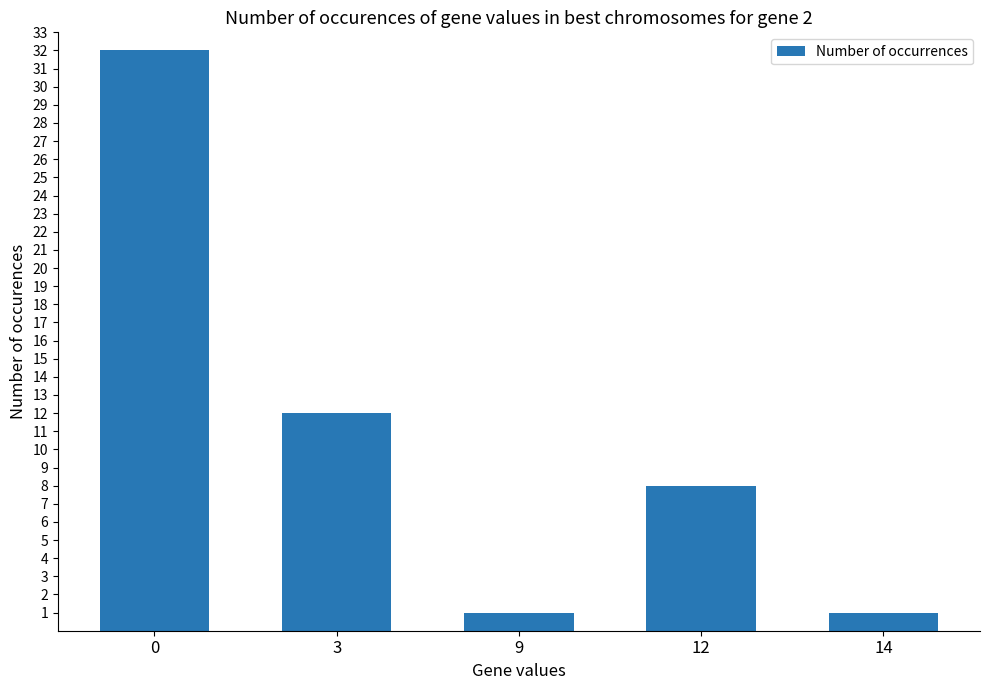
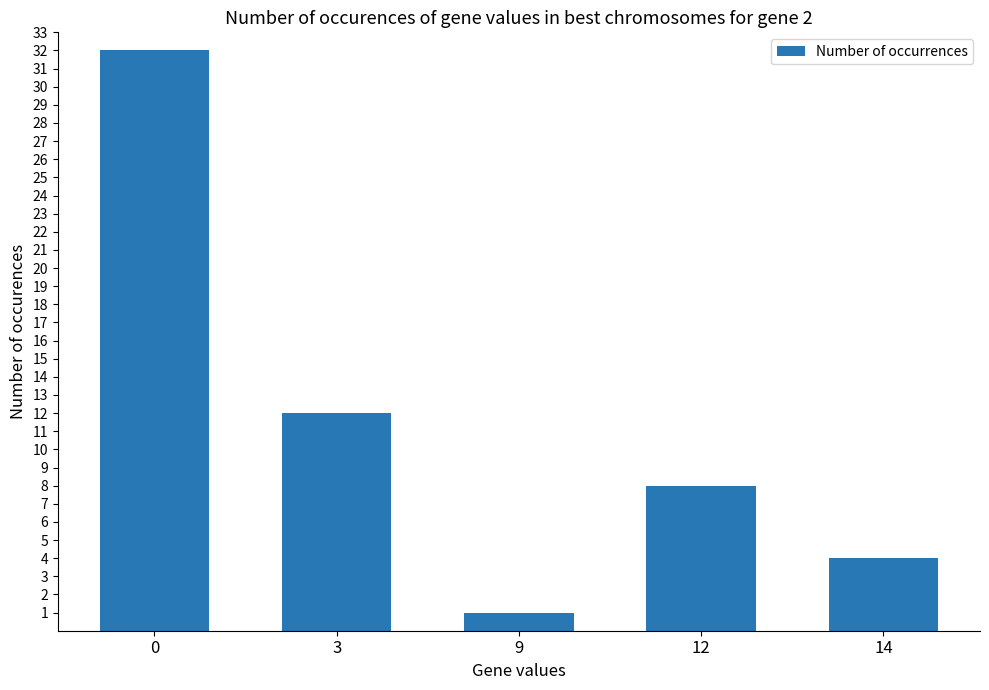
14: 1 -> 4
